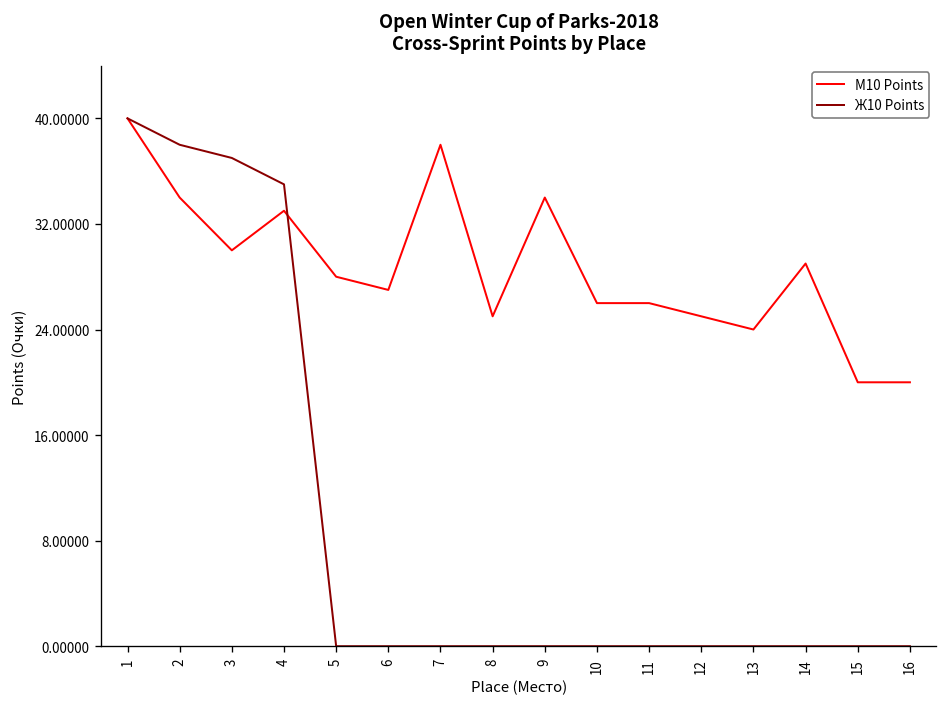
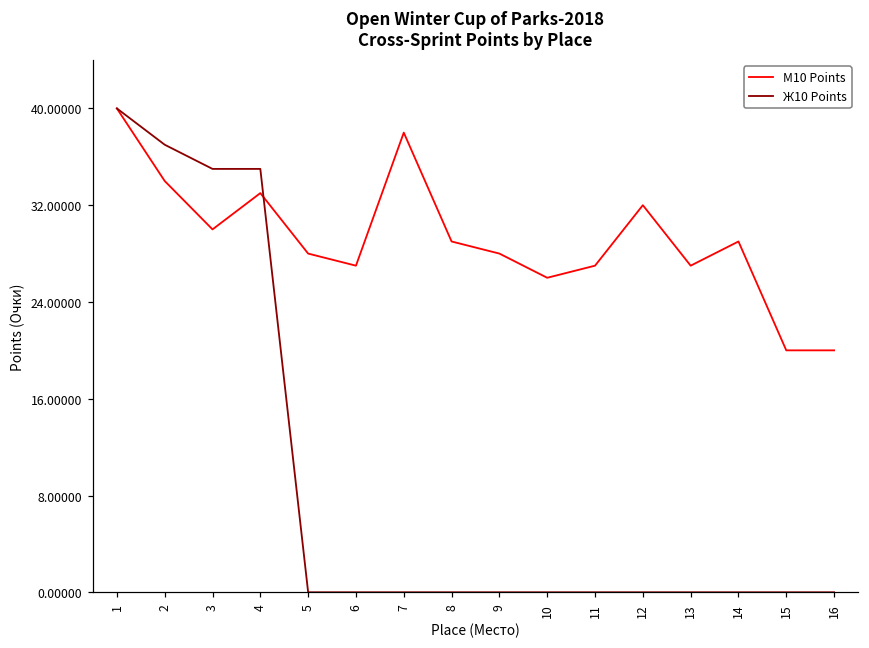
Ж10 Points, 2: 38 -> 37
Ж10 Points, 3: 37 -> 35
М10 Points, 8: 25 -> 29
М10 Points, 9: 34 -> 28
М10 Points, 11: 26 -> 27
М10 Points, 12: 25 -> 32
М10 Points, 13: 24 -> 27
